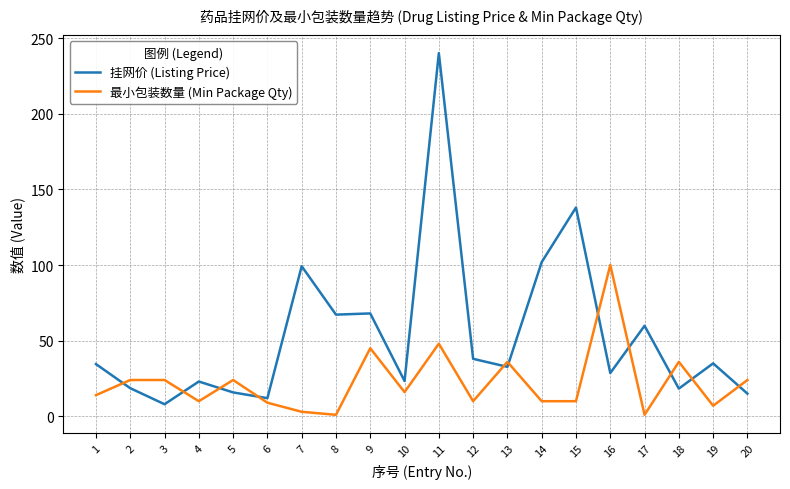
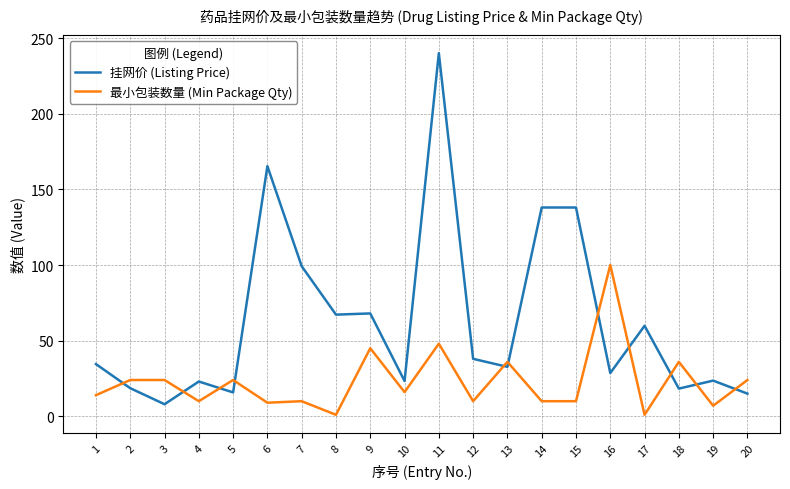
挂网价 (Listing Price), 6: 12 -> 165
最小包装数量 (Min Package Qty), 7: 3 -> 10
挂网价 (Listing Price), 14: 102 -> 138
挂网价 (Listing Price), 19: 35 -> 24
